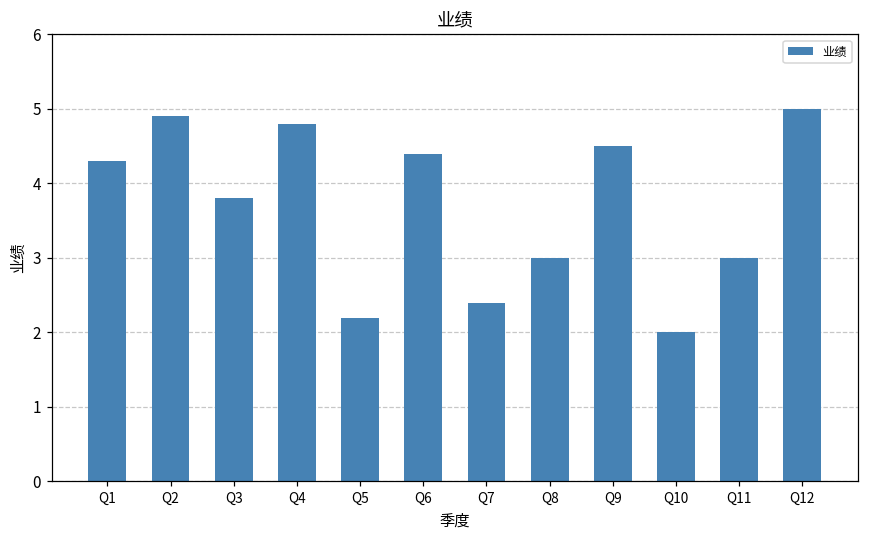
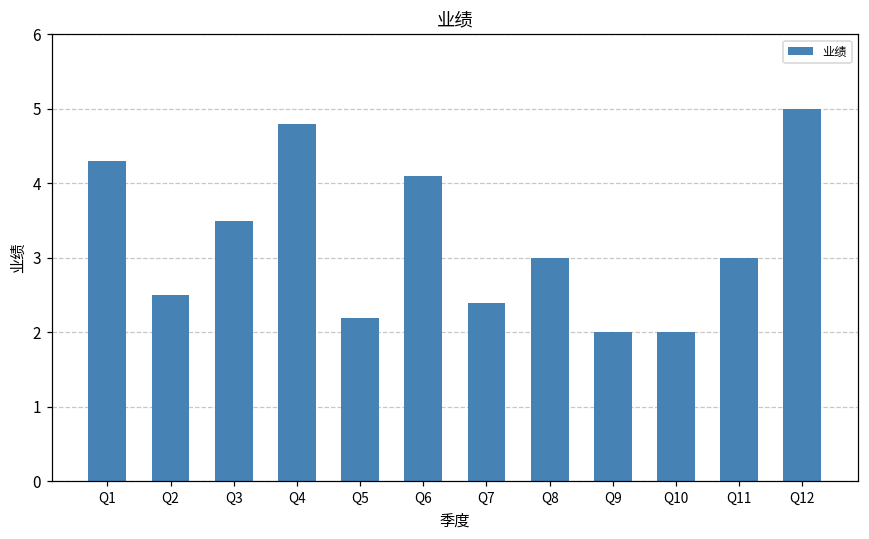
Q2: 4.9 -> 2.5
Q3: 3.8 -> 3.5
Q6: 4.4 -> 4.1
Q9: 4.5 -> 2.0
